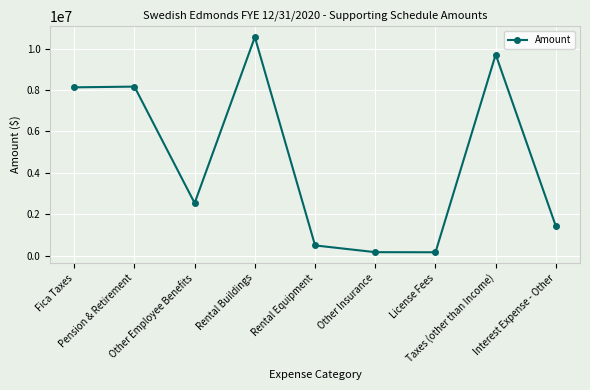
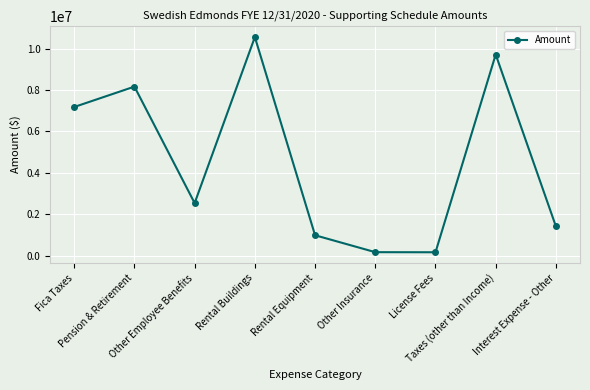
Fica Taxes: 8100000 -> 7200000
Rental Equipment: 500000 -> 1000000
